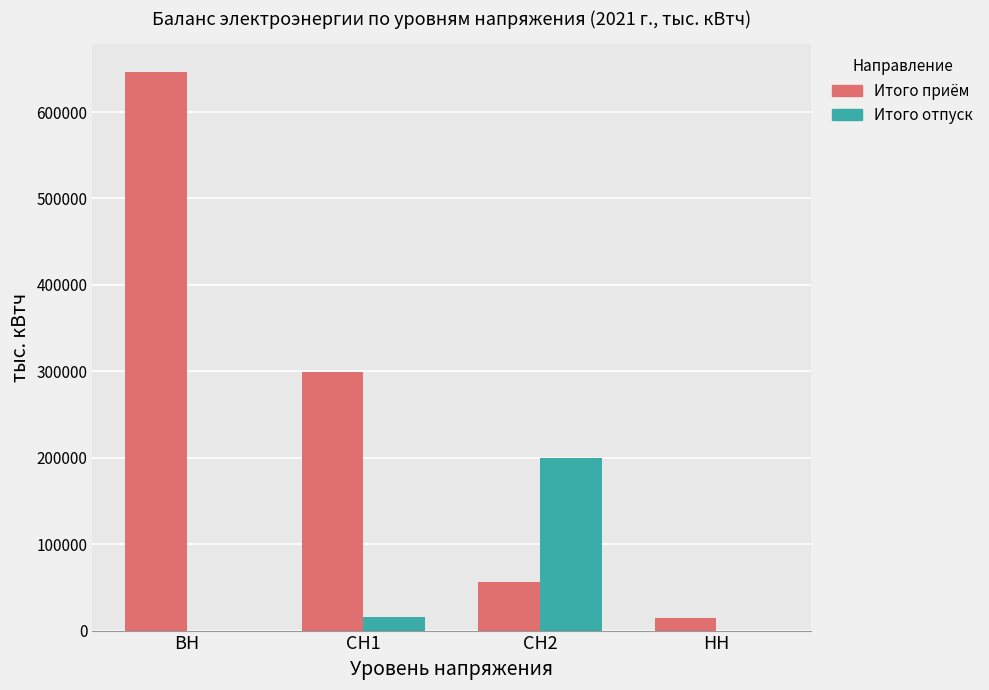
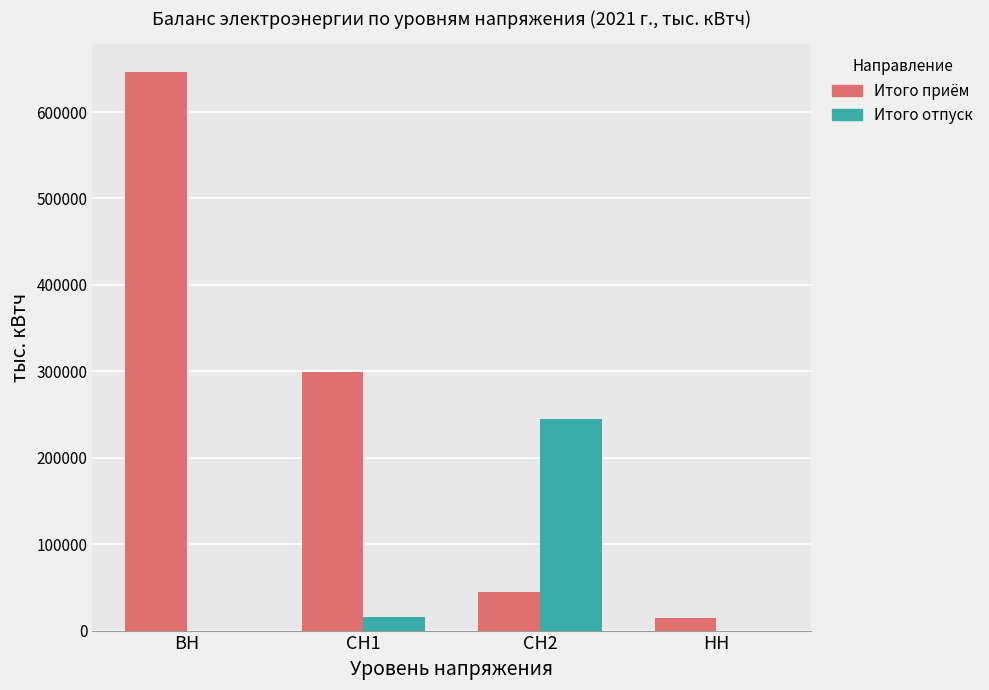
Итого приём, СН2: 60000 -> 40000
Итого отпуск, СН2: 200000 -> 240000
